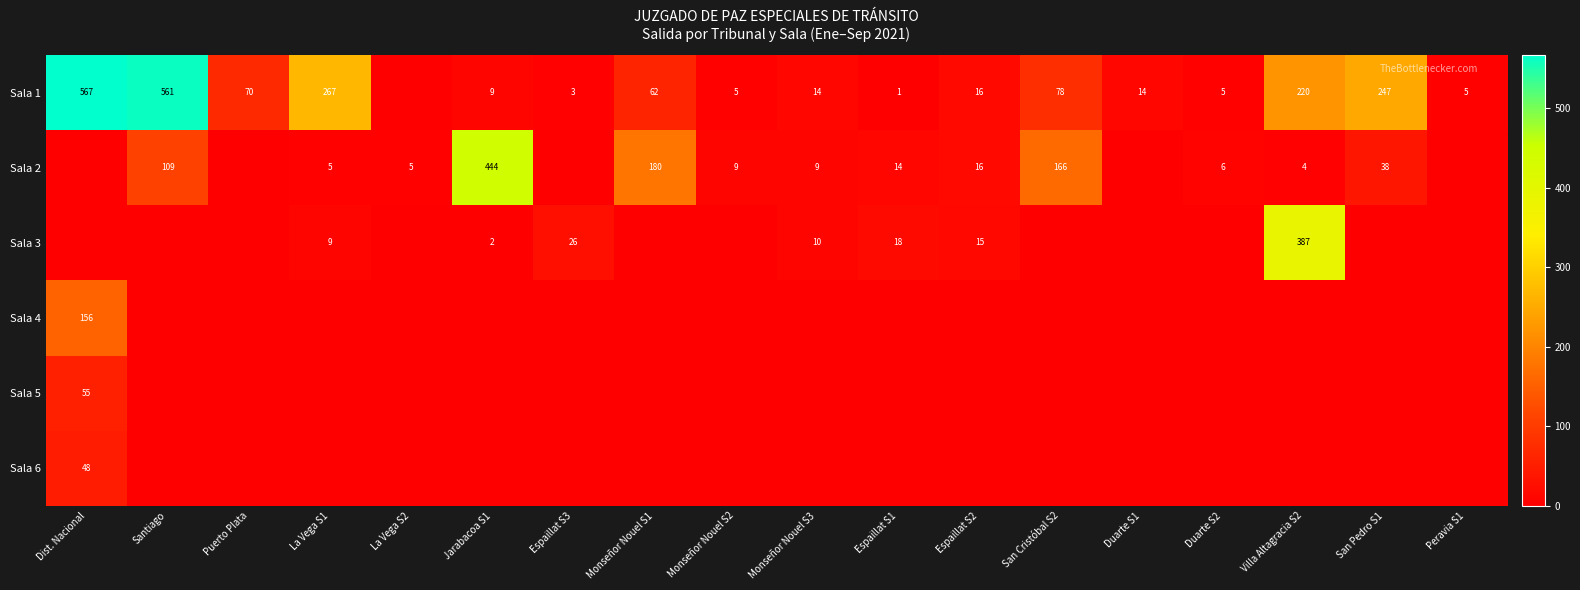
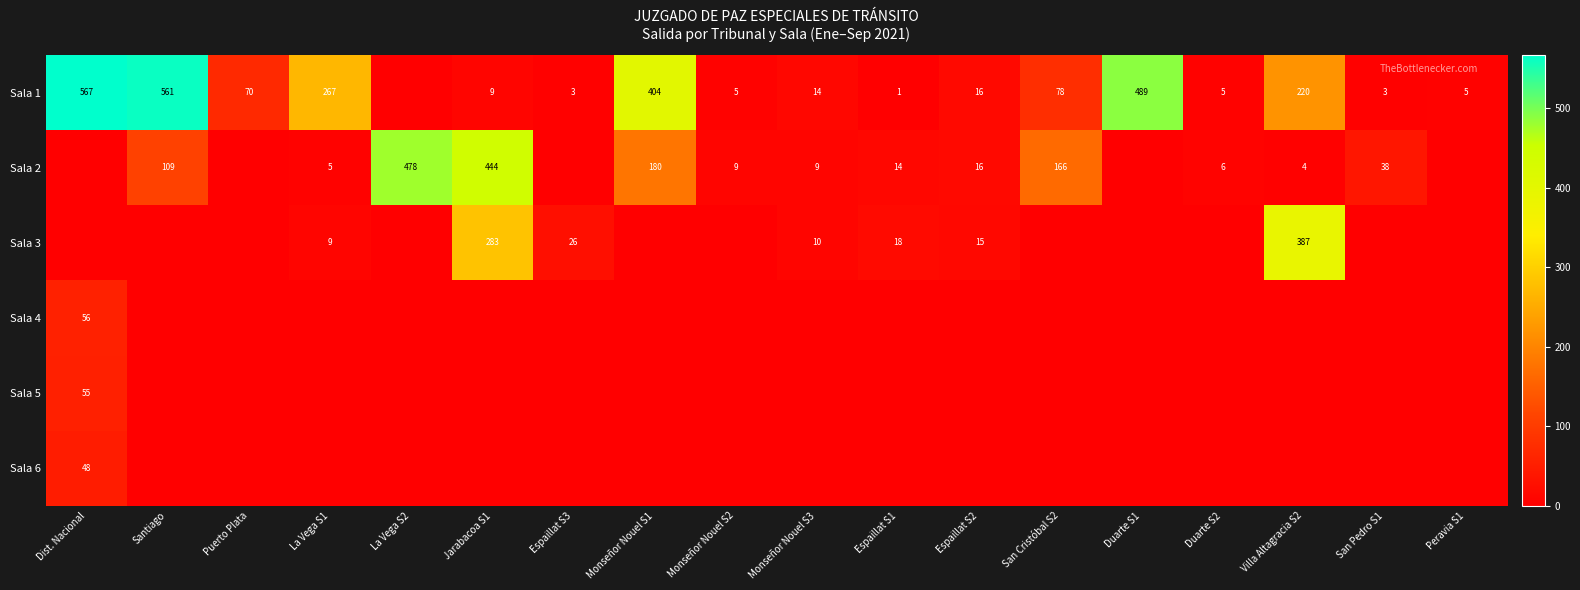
Sala 1, Monseñor Nouel S1: 62 -> 404
Sala 1, Duarte S1: 14 -> 489
Sala 1, San Pedro S1: 247 -> 3
Sala 2, La Vega S2: 5 -> 478
Sala 3, Jarabacoa S1: 2 -> 283
Sala 4, Dist. Nacional: 156 -> 56
